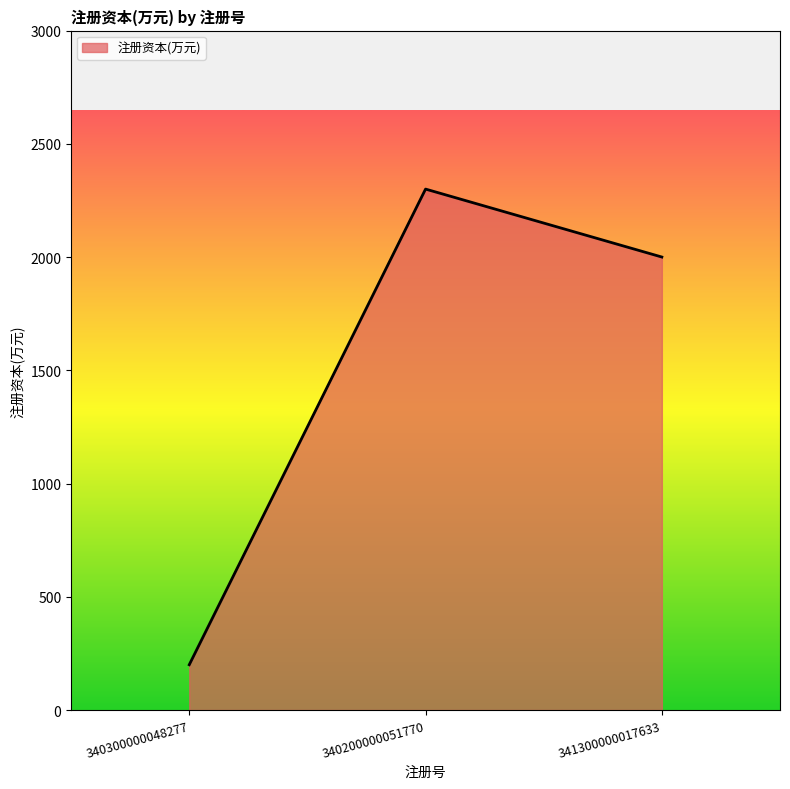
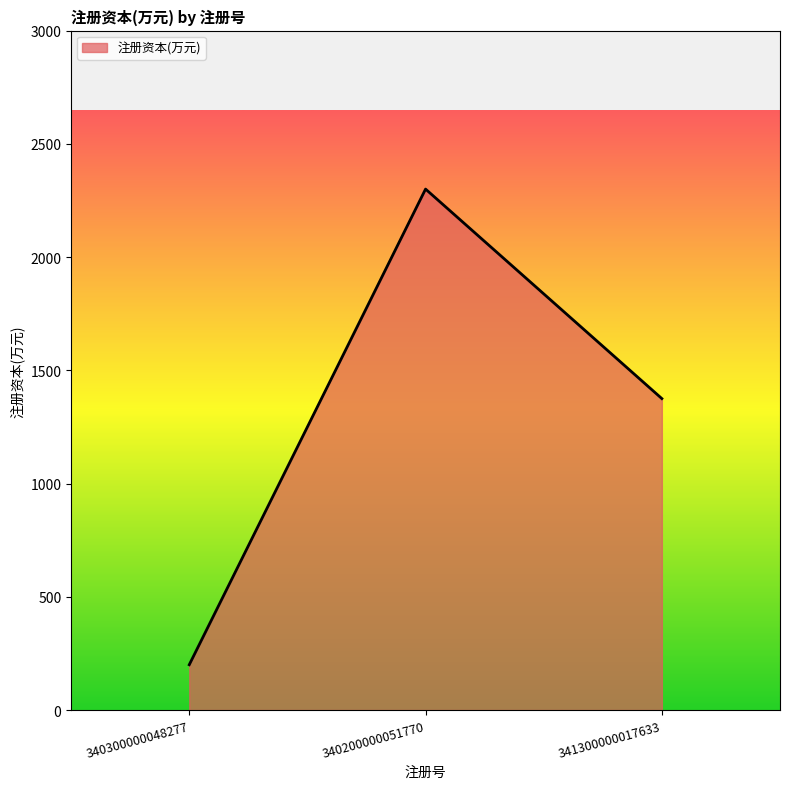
341300000017633: 2000 -> 1380
